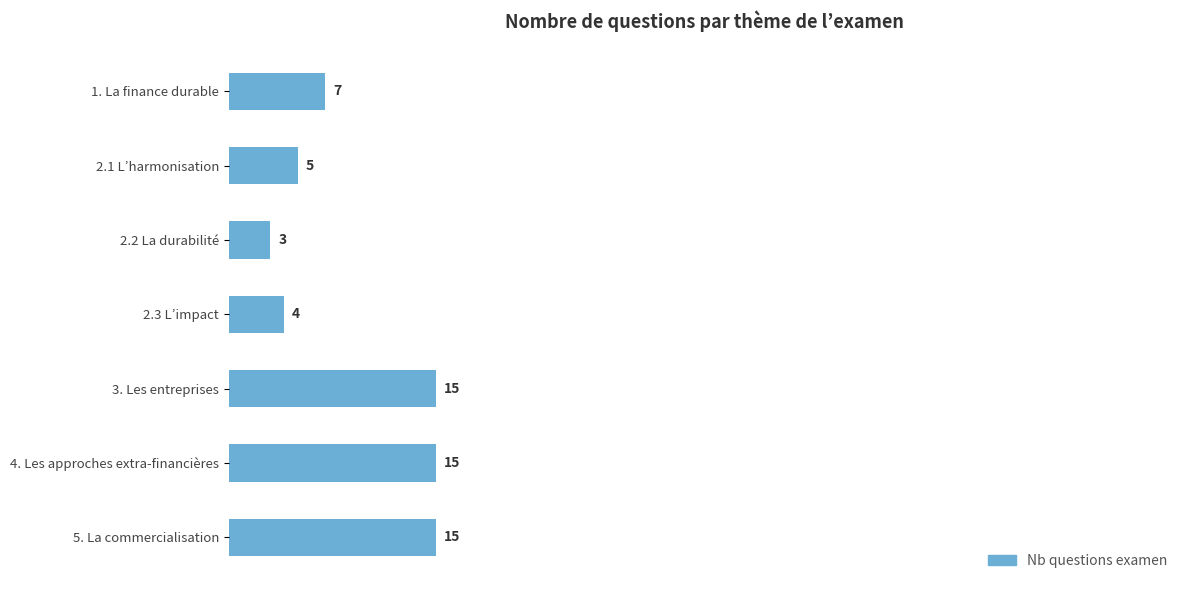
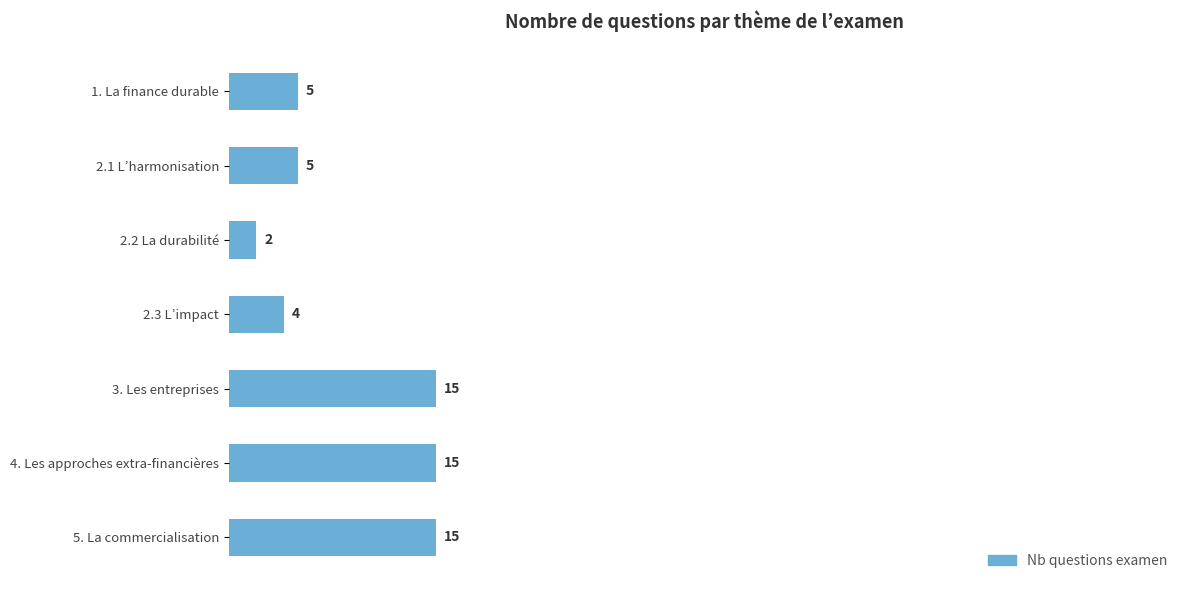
1. La finance durable: 7 -> 5
2.2 La durabilité: 3 -> 2
